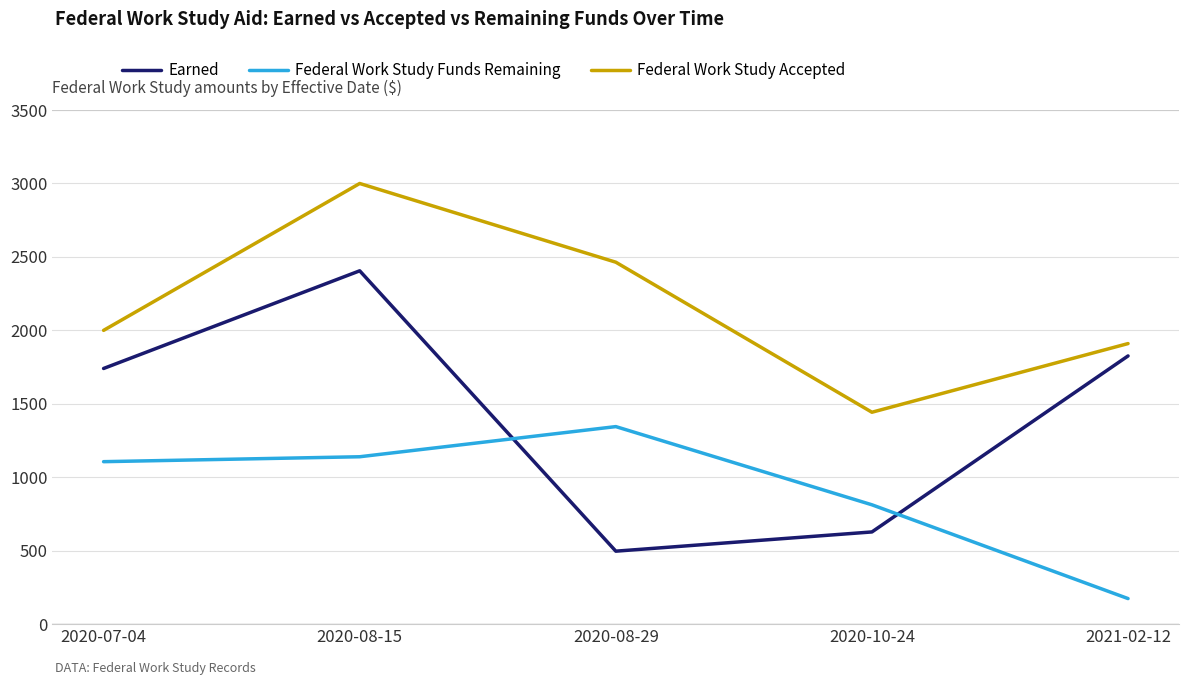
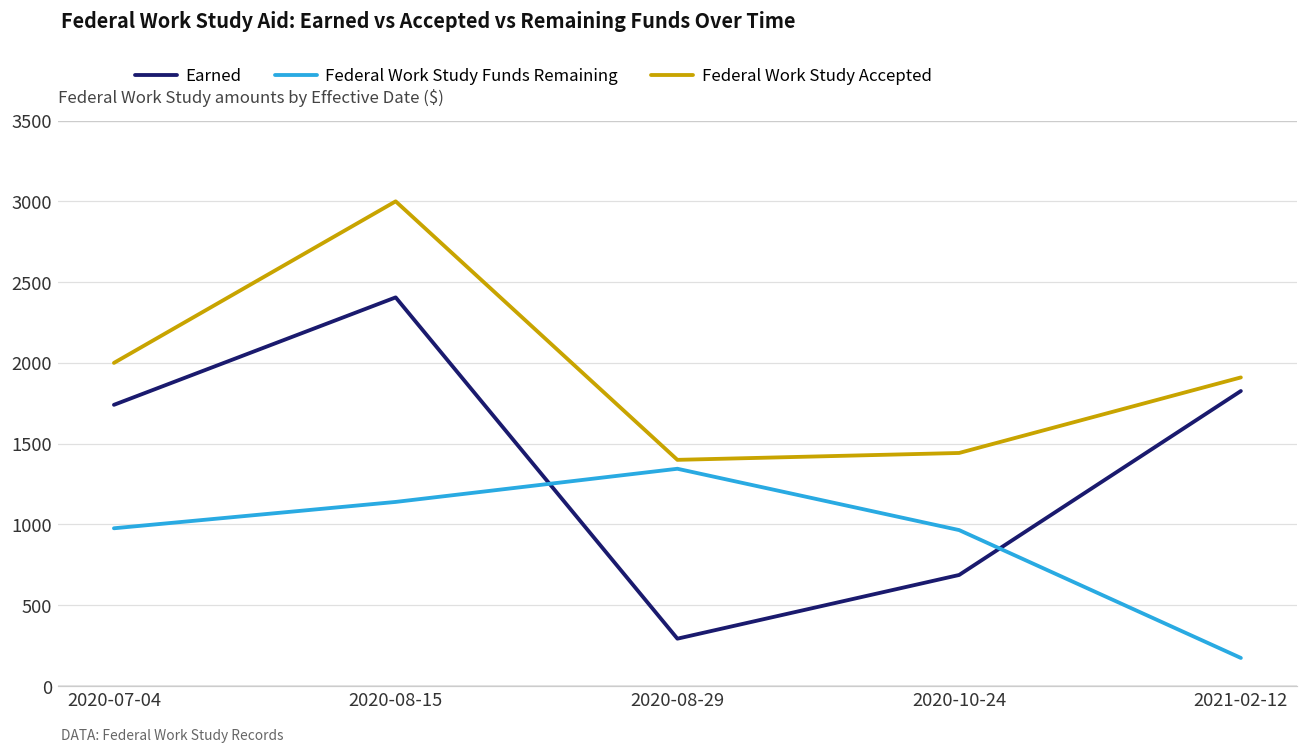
Federal Work Study Funds Remaining, 2020-07-04: 1110 -> 980
Earned, 2020-08-29: 500 -> 290
Federal Work Study Accepted, 2020-08-29: 2460 -> 1400
Earned, 2020-10-24: 630 -> 690
Federal Work Study Funds Remaining, 2020-10-24: 810 -> 970
